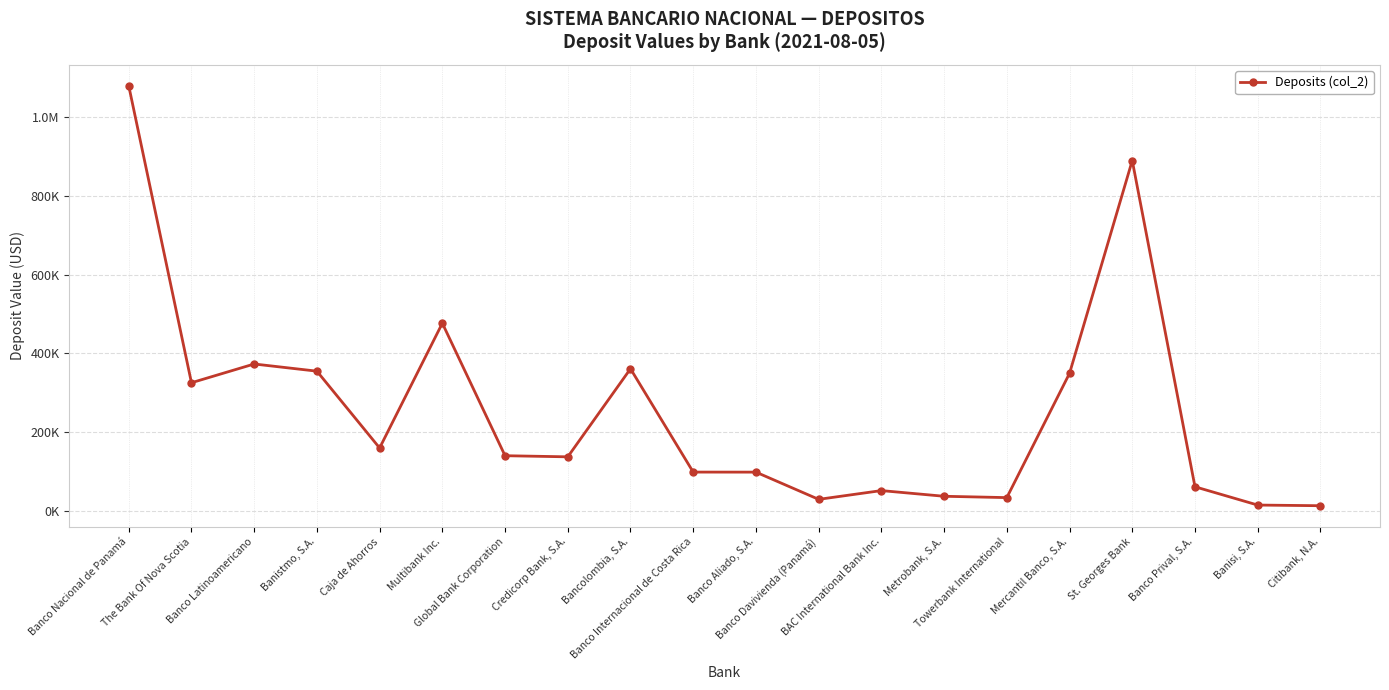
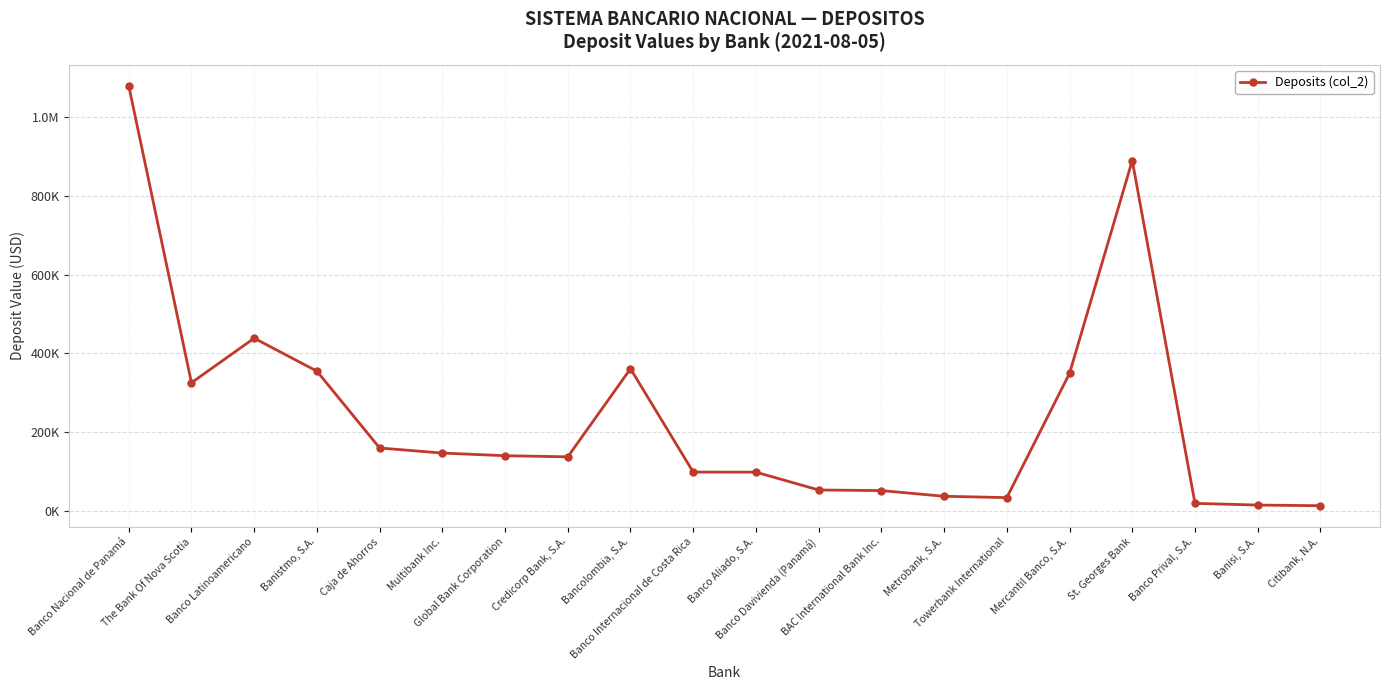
Banco Latinoamericano: 370000 -> 440000
Multibank Inc.: 480000 -> 150000
Banco Davivienda (Panamá): 30000 -> 50000
Banco Prival, S.A.: 60000 -> 20000
